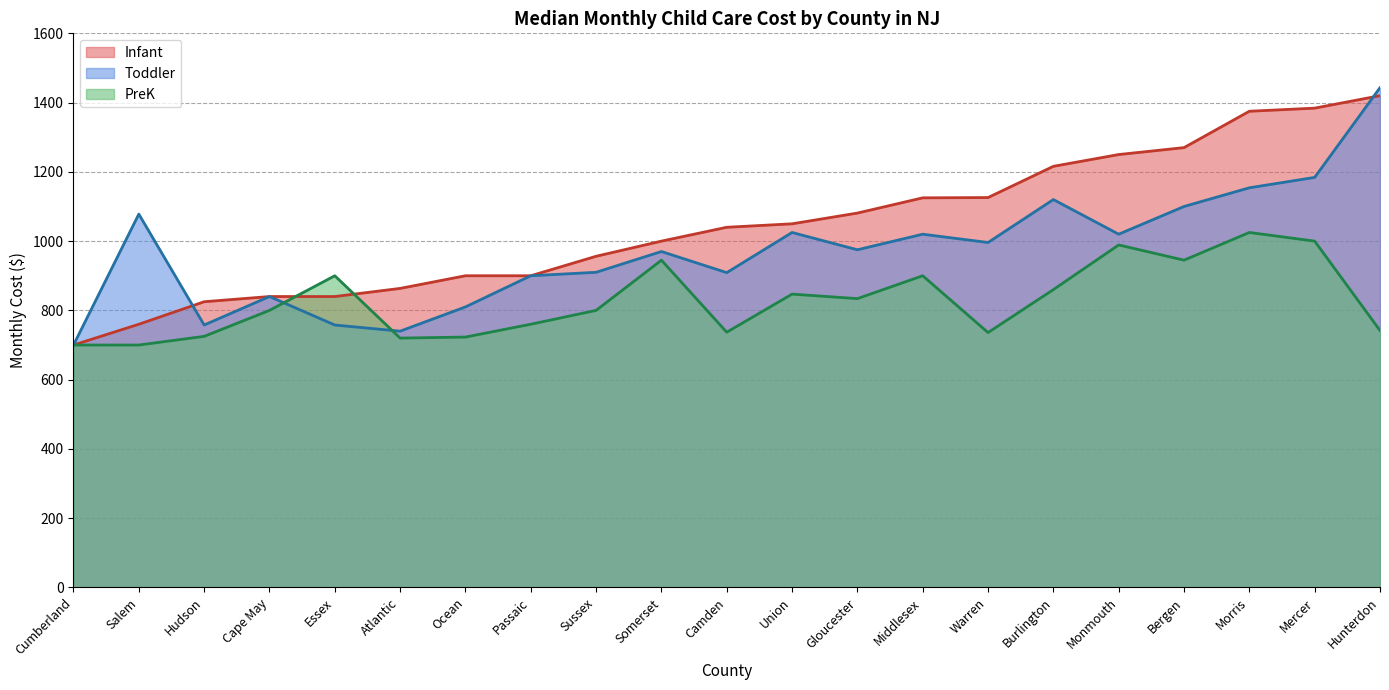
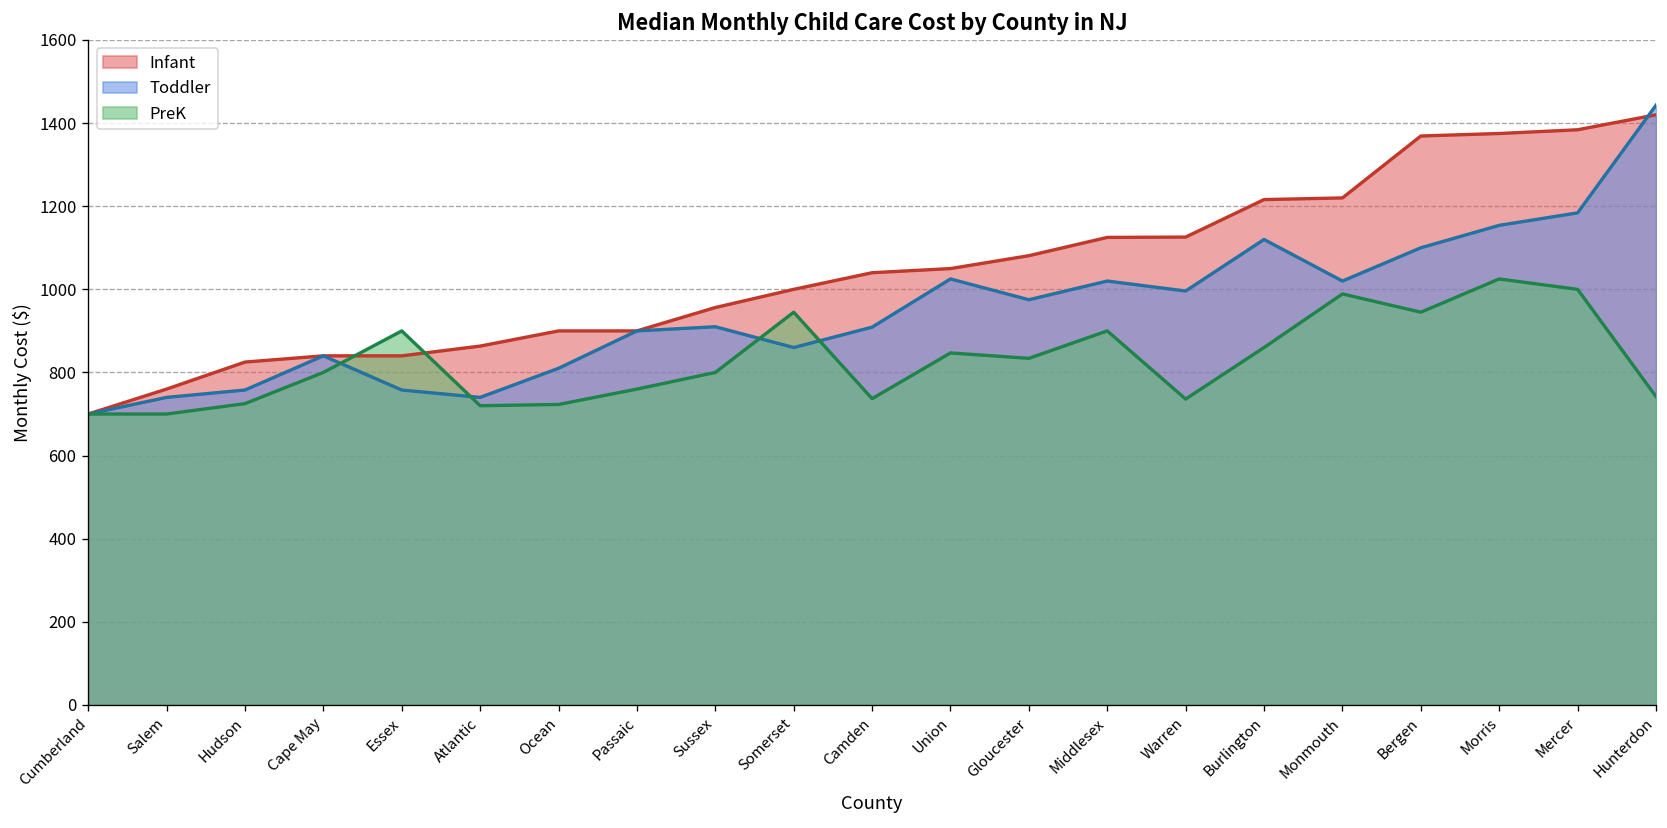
Toddler, Salem: 1080 -> 740
Toddler, Somerset: 970 -> 860
Infant, Monmouth: 1250 -> 1220
Infant, Bergen: 1270 -> 1370
